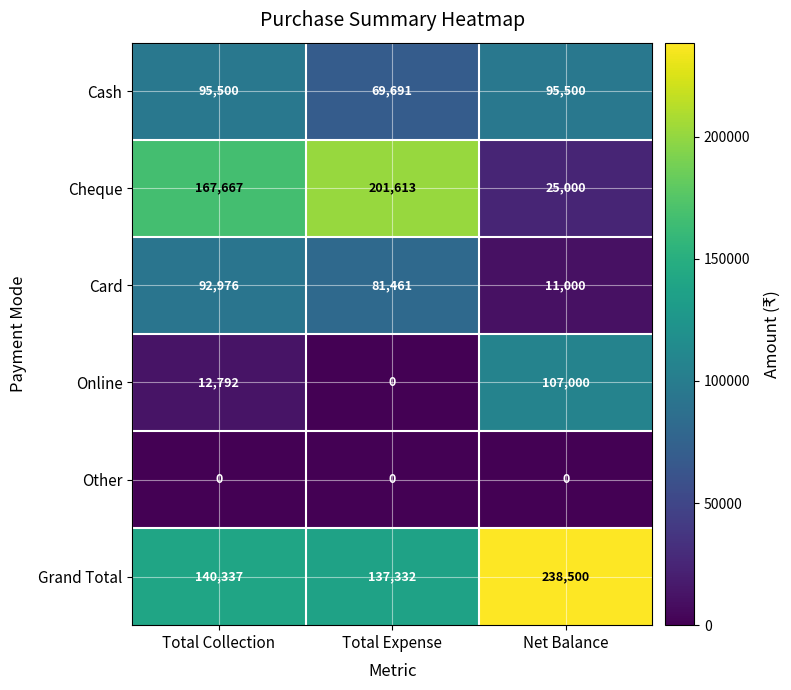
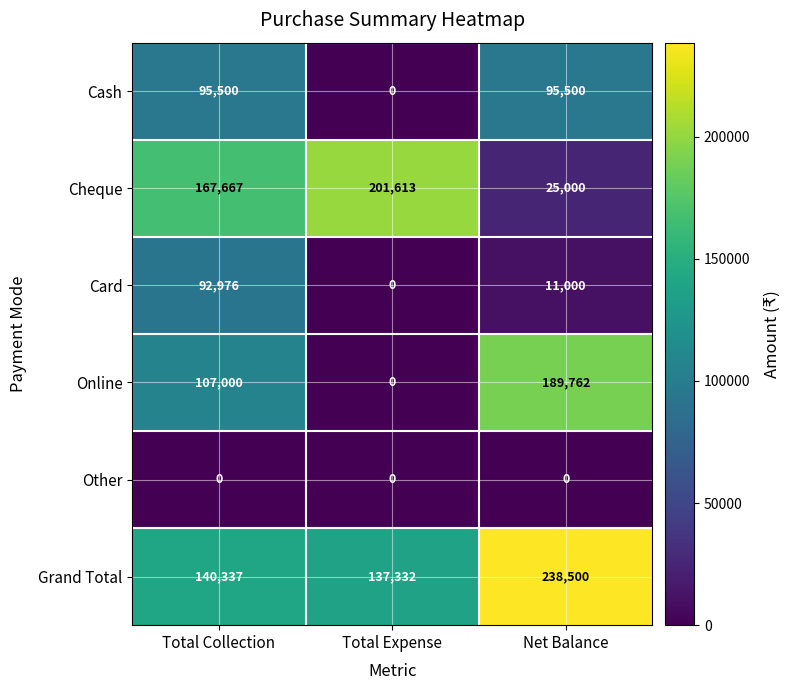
Cash, Total Expense: 69,691 -> 0
Card, Total Expense: 81,461 -> 0
Online, Total Collection: 12,792 -> 107,000
Online, Net Balance: 107,000 -> 189,762
